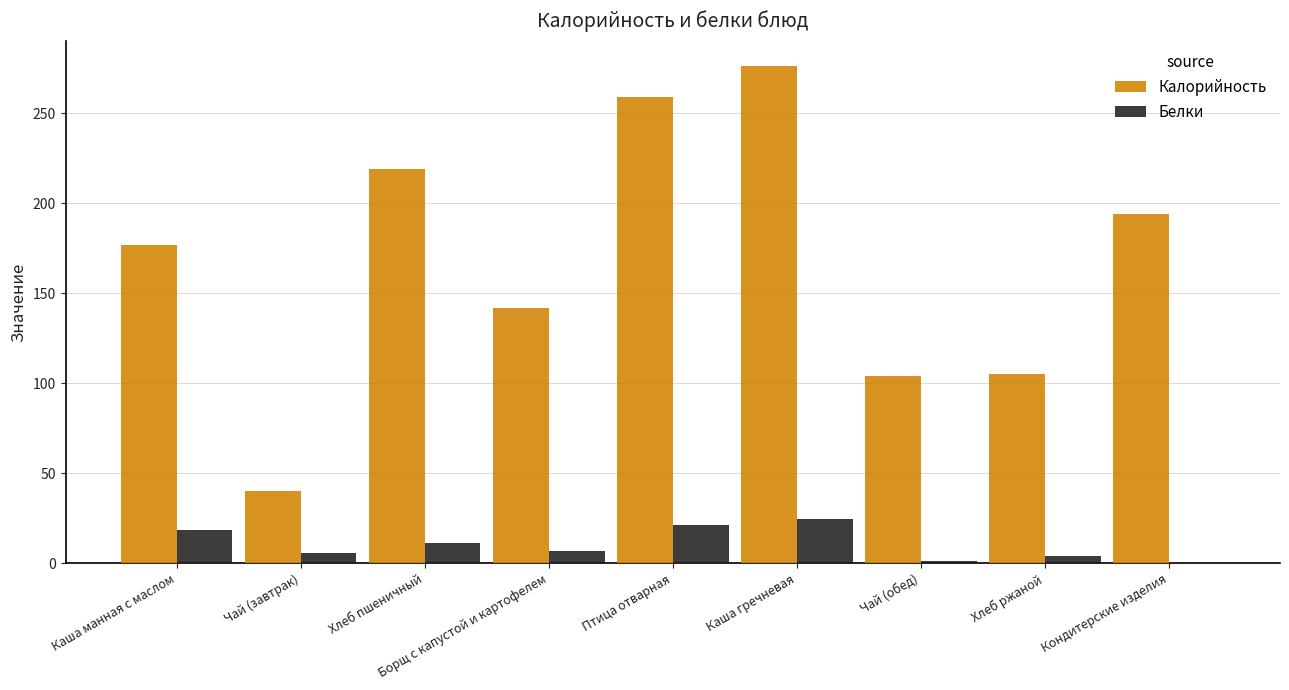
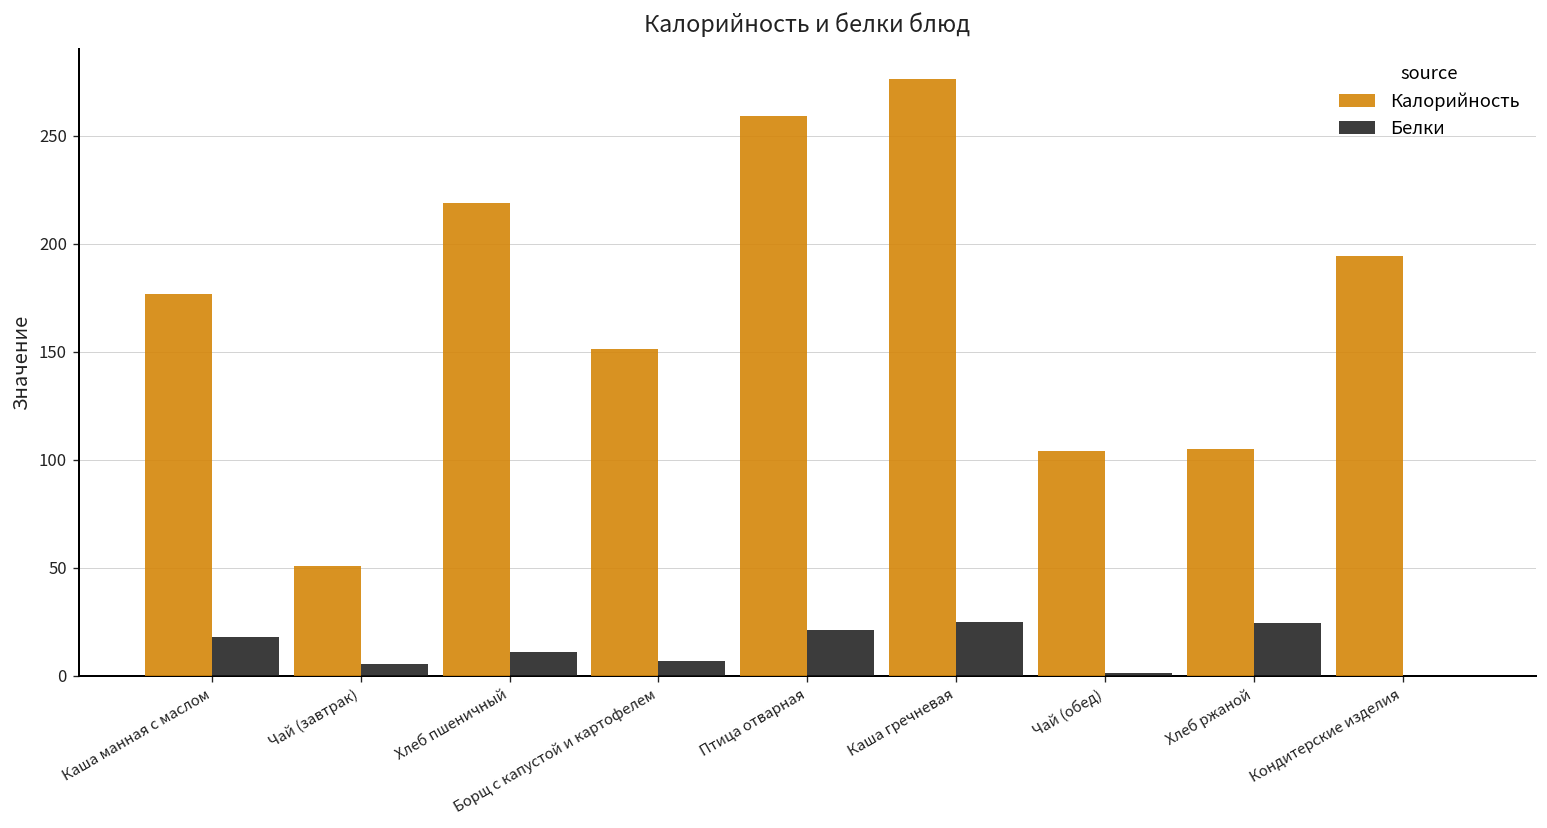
Калорийность, Чай (завтрак): 40 -> 51
Калорийность, Борщ с капустой и картофелем: 142 -> 152
Белки, Хлеб ржаной: 4 -> 24
